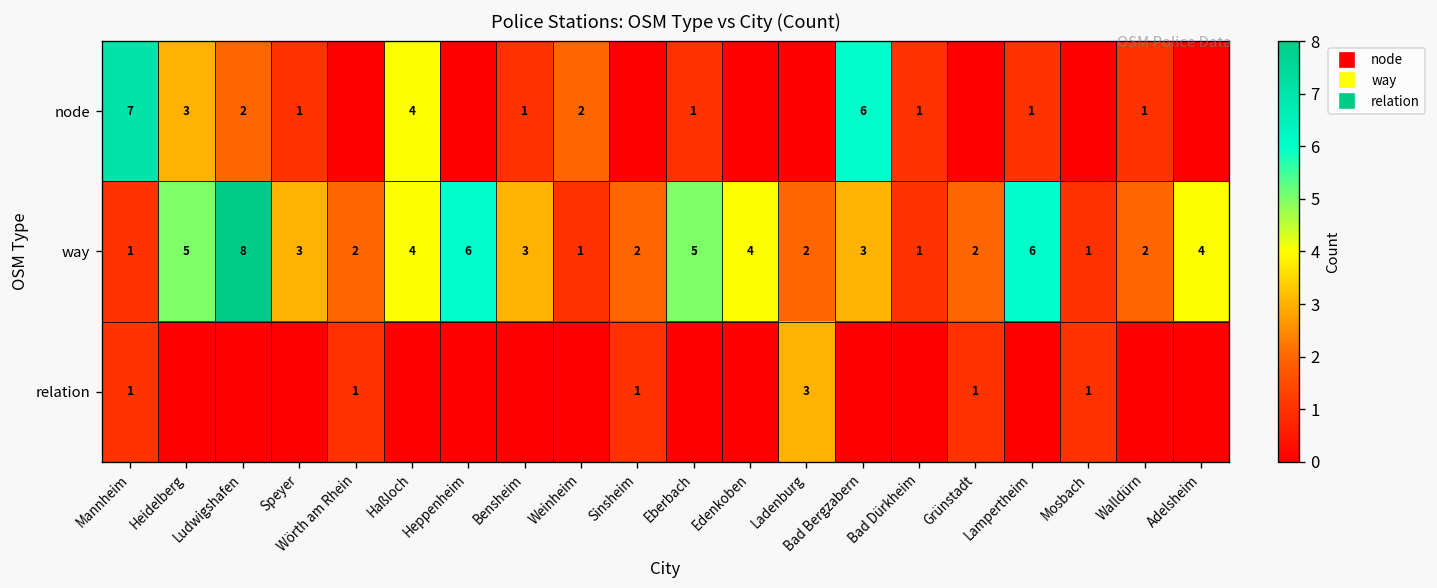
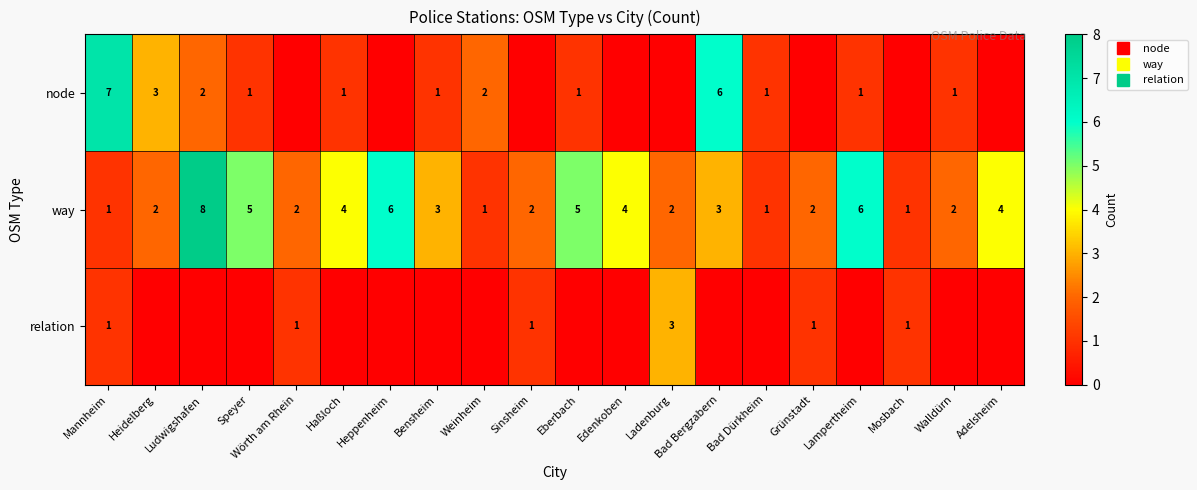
node, Haßloch: 4 -> 1
way, Heidelberg: 5 -> 2
way, Speyer: 3 -> 5
